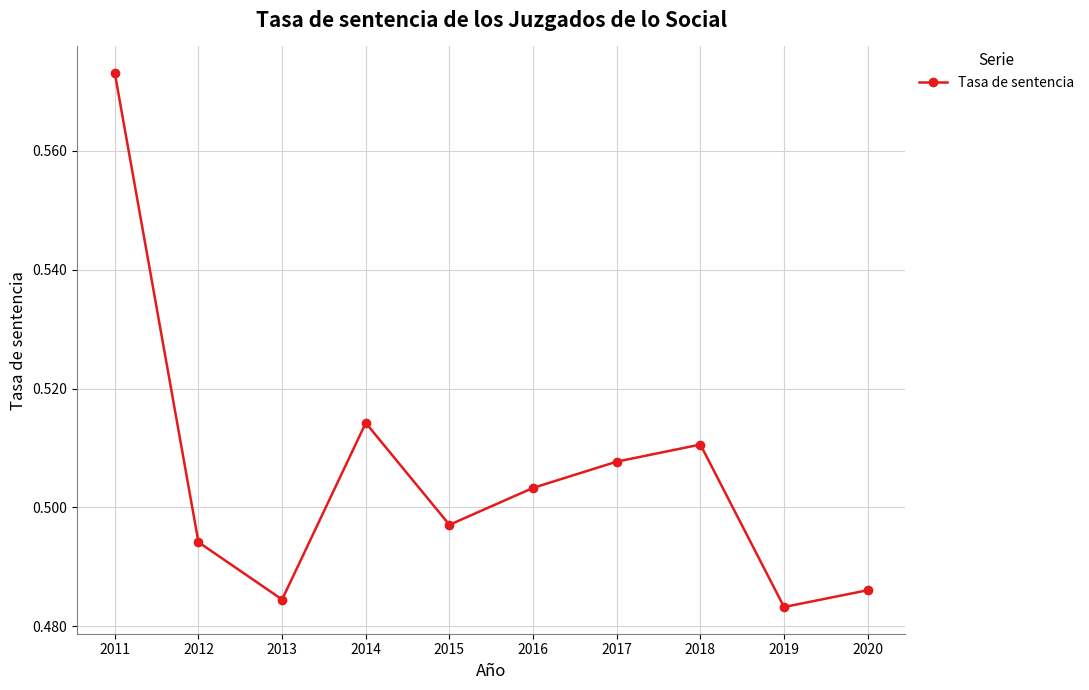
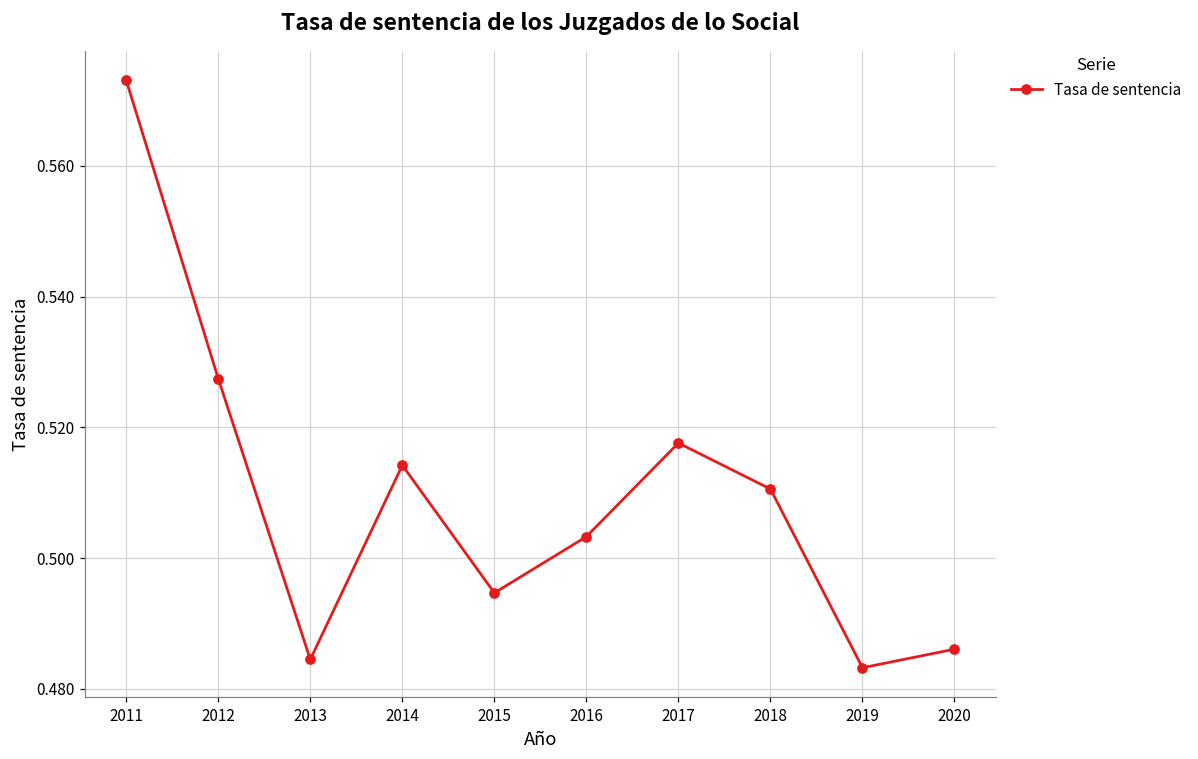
2012: 0.494 -> 0.527
2015: 0.497 -> 0.495
2017: 0.508 -> 0.518
